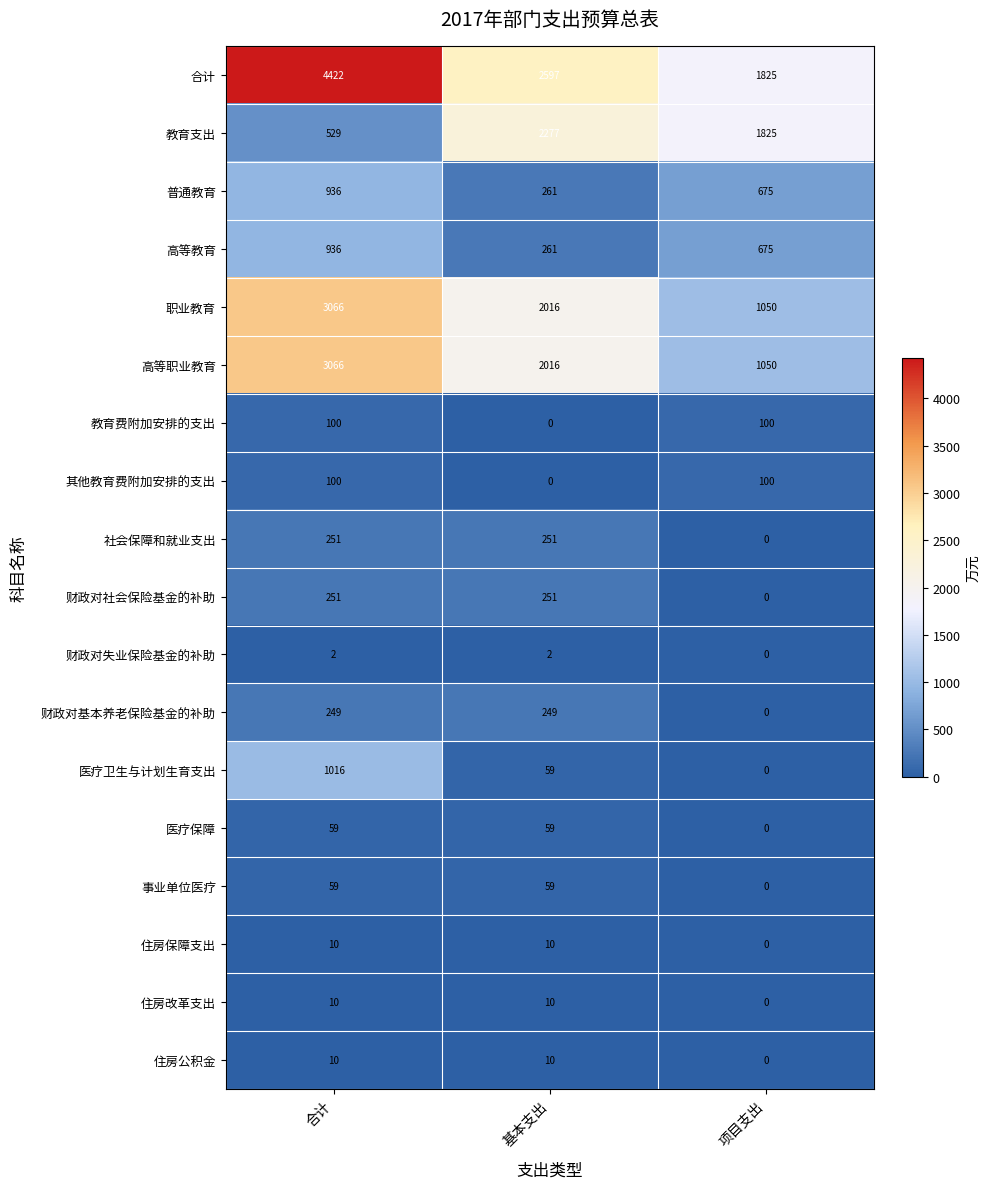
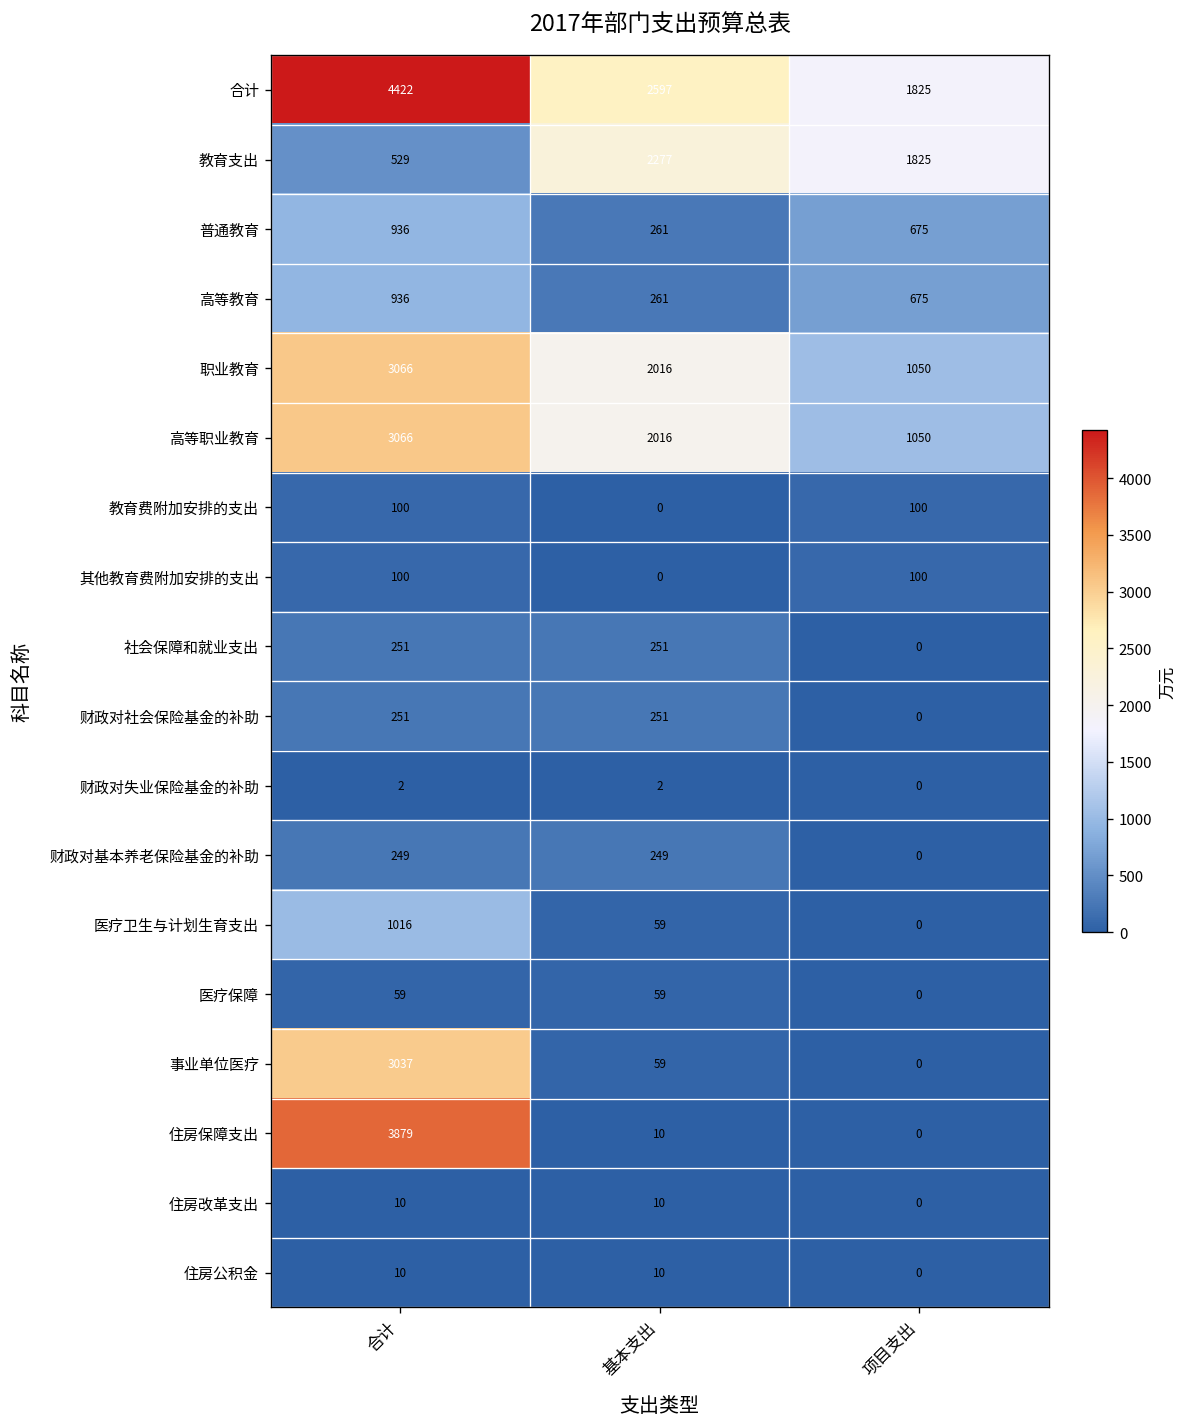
事业单位医疗, 合计: 59 -> 3037
住房保障支出, 合计: 10 -> 3879
